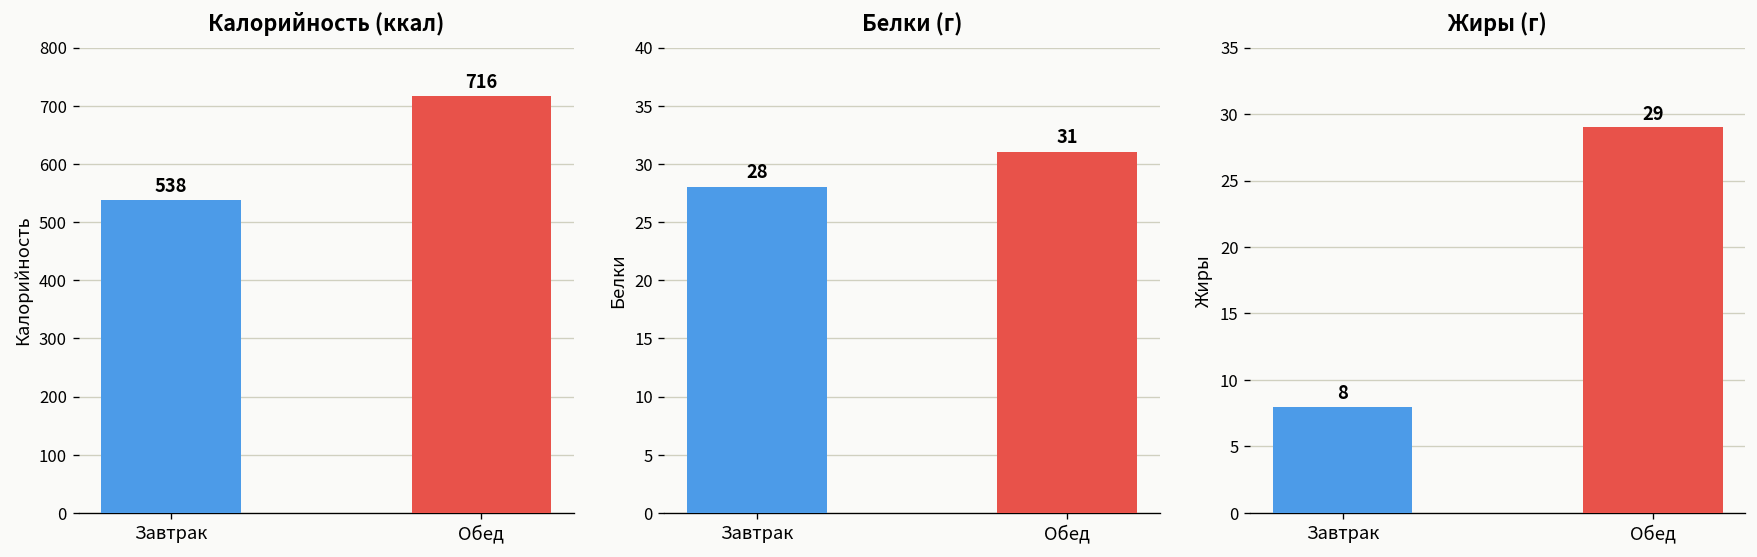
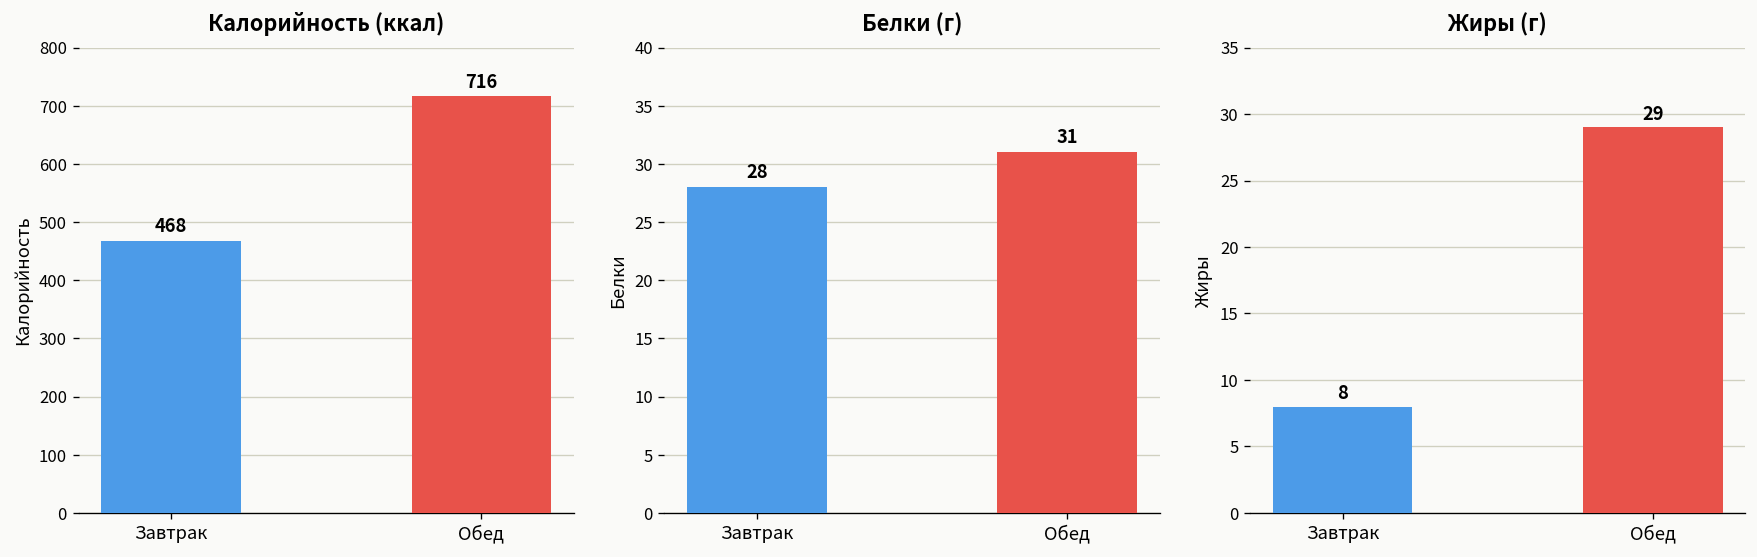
Калорийность (ккал), Завтрак: 538 -> 468
